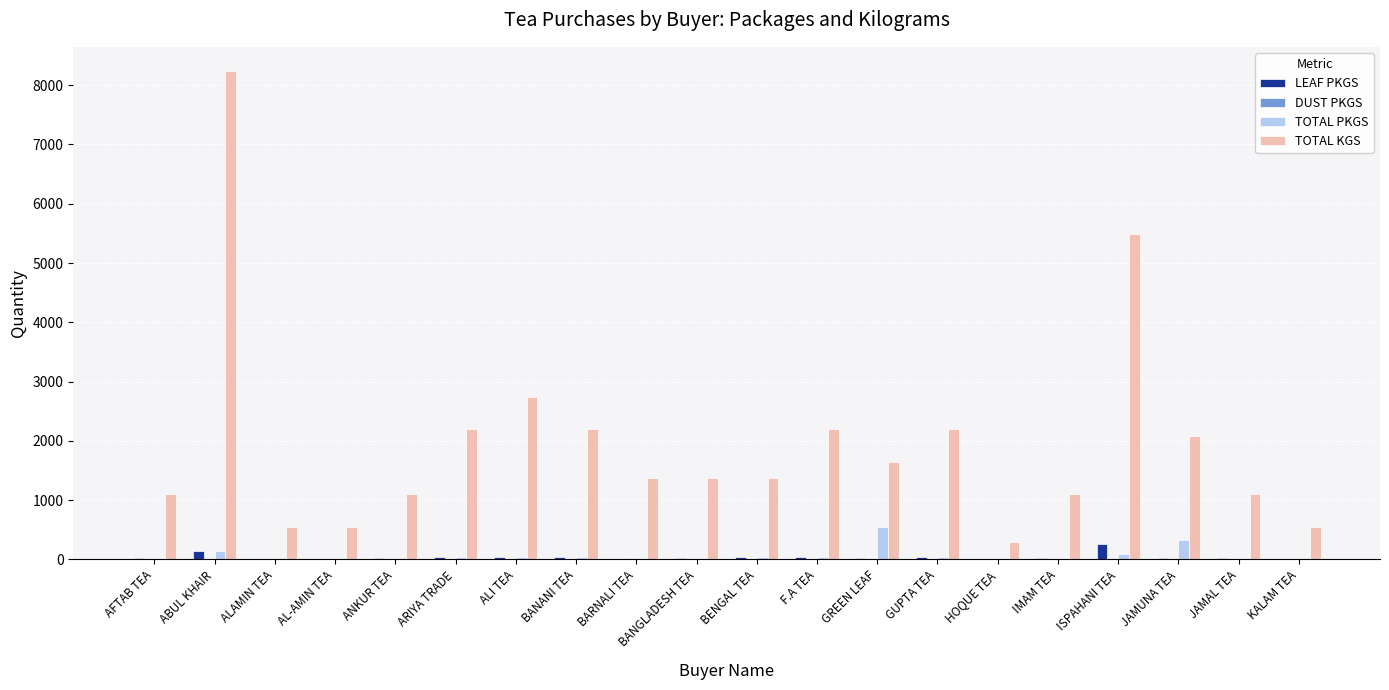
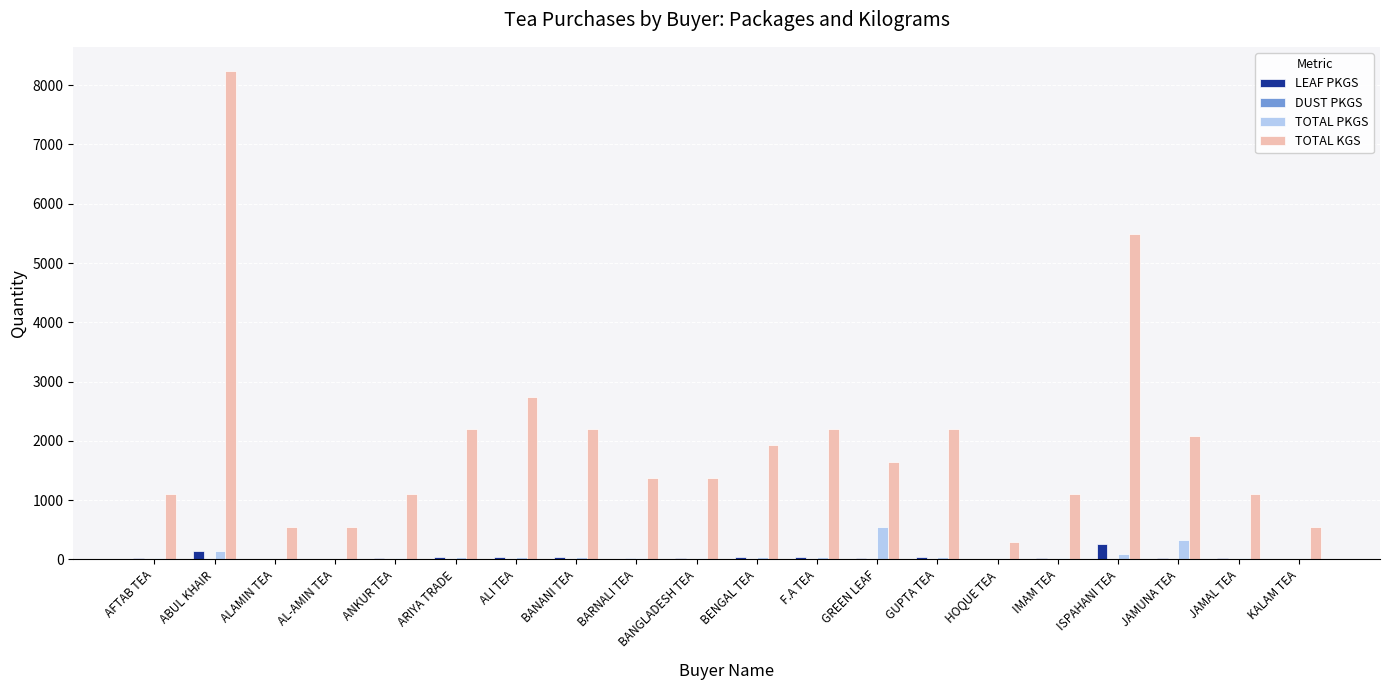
TOTAL KGS, BENGAL TEA: 1400 -> 1900
